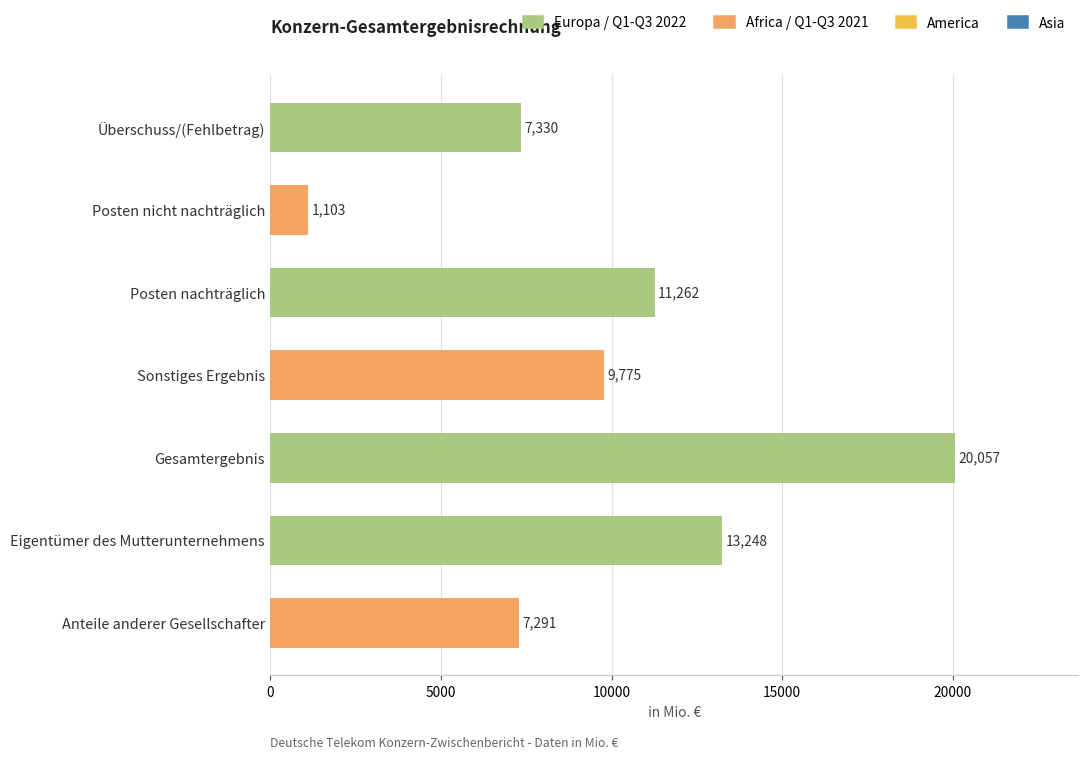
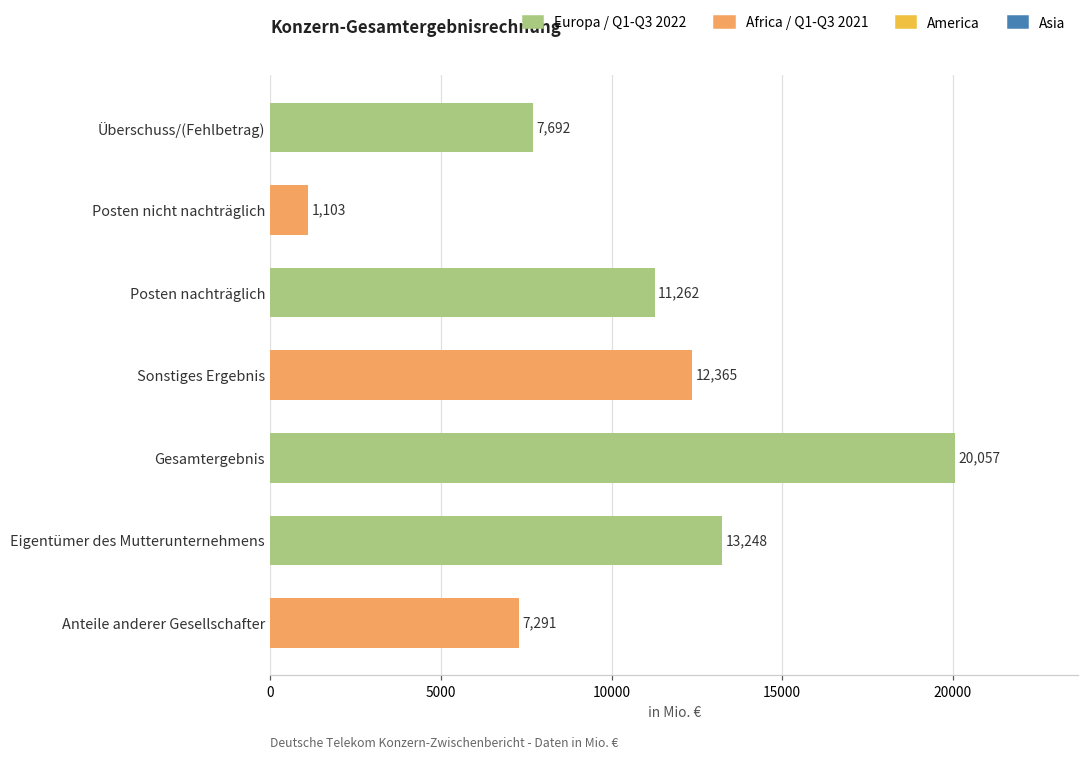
Überschuss/(Fehlbetrag): 7,330 -> 7,692
Sonstiges Ergebnis: 9,775 -> 12,365
